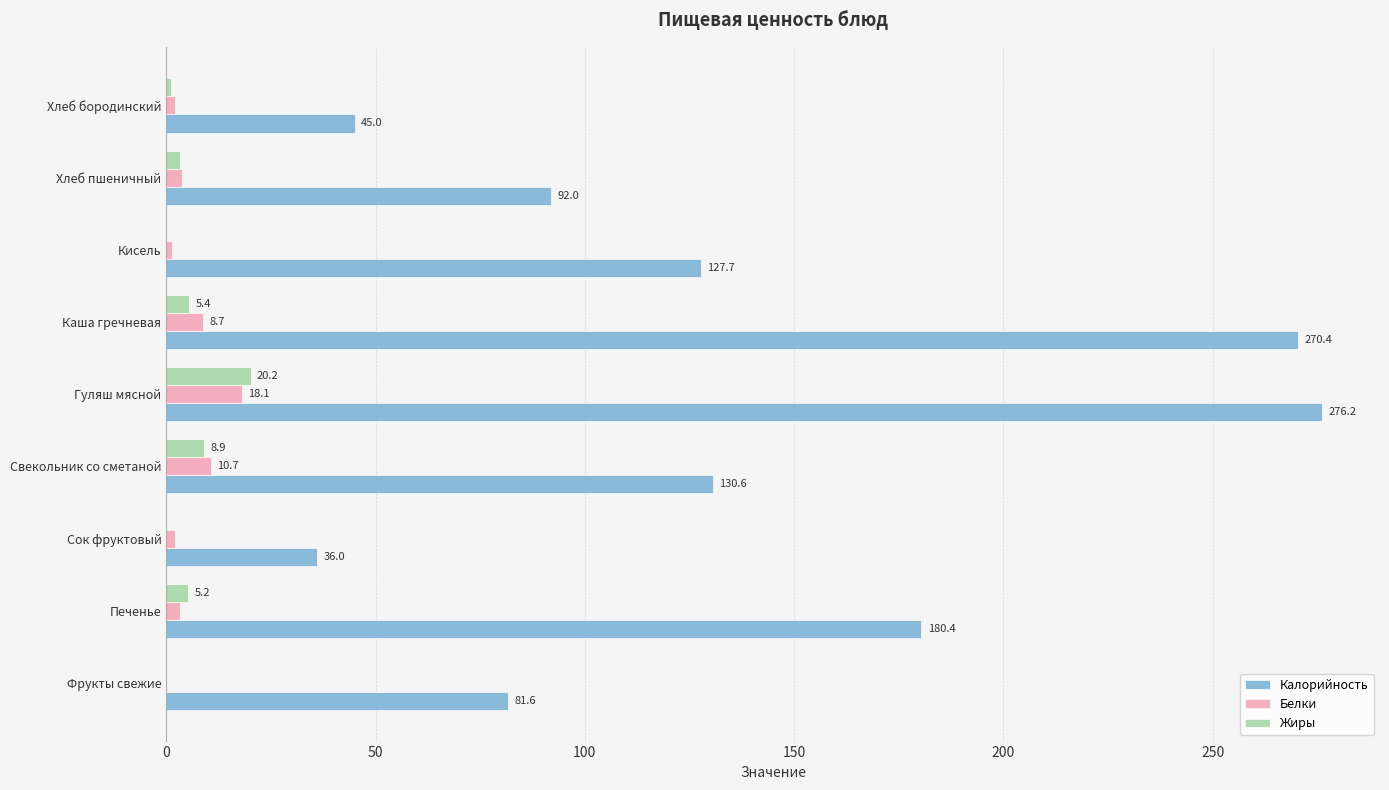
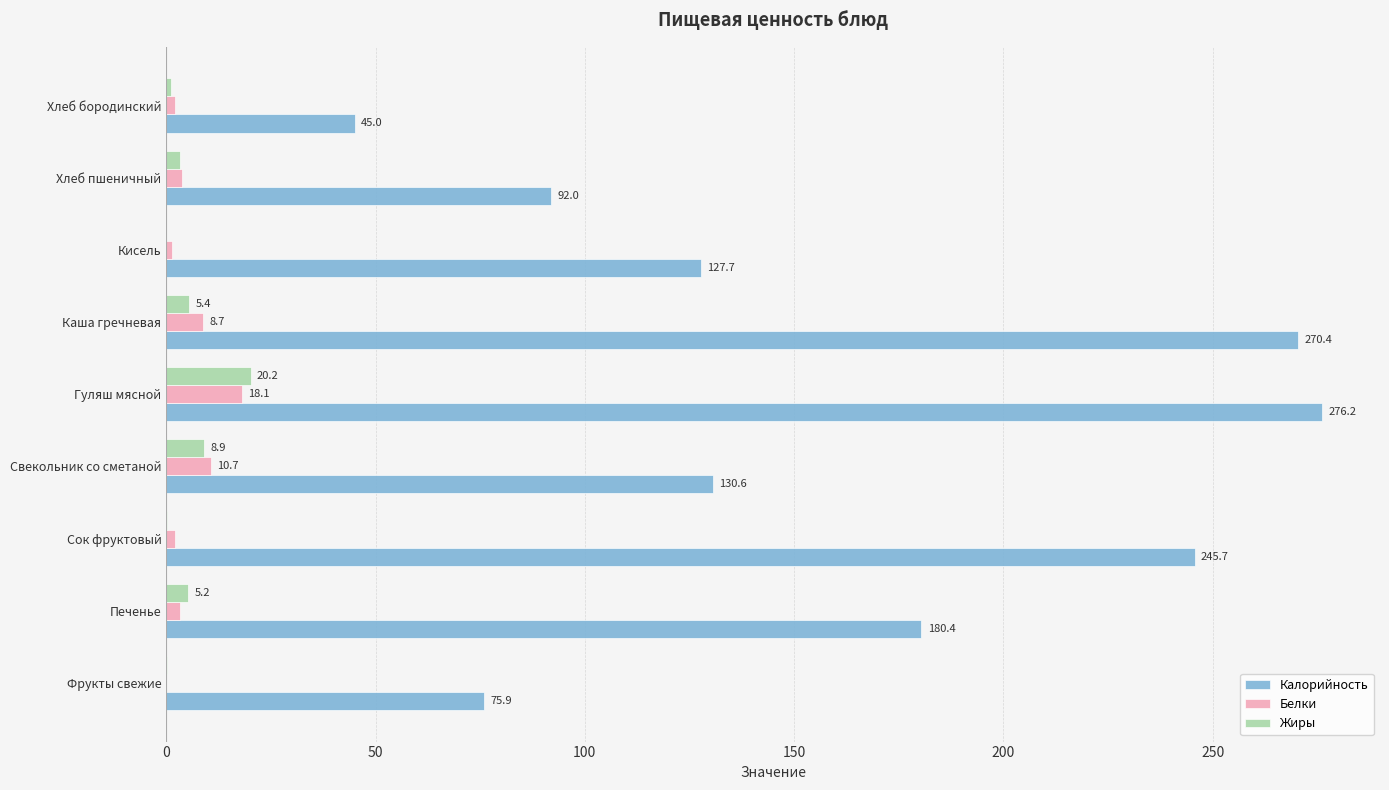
Калорийность, Сок фруктовый: 36.0 -> 245.7
Калорийность, Фрукты свежие: 81.6 -> 75.9
